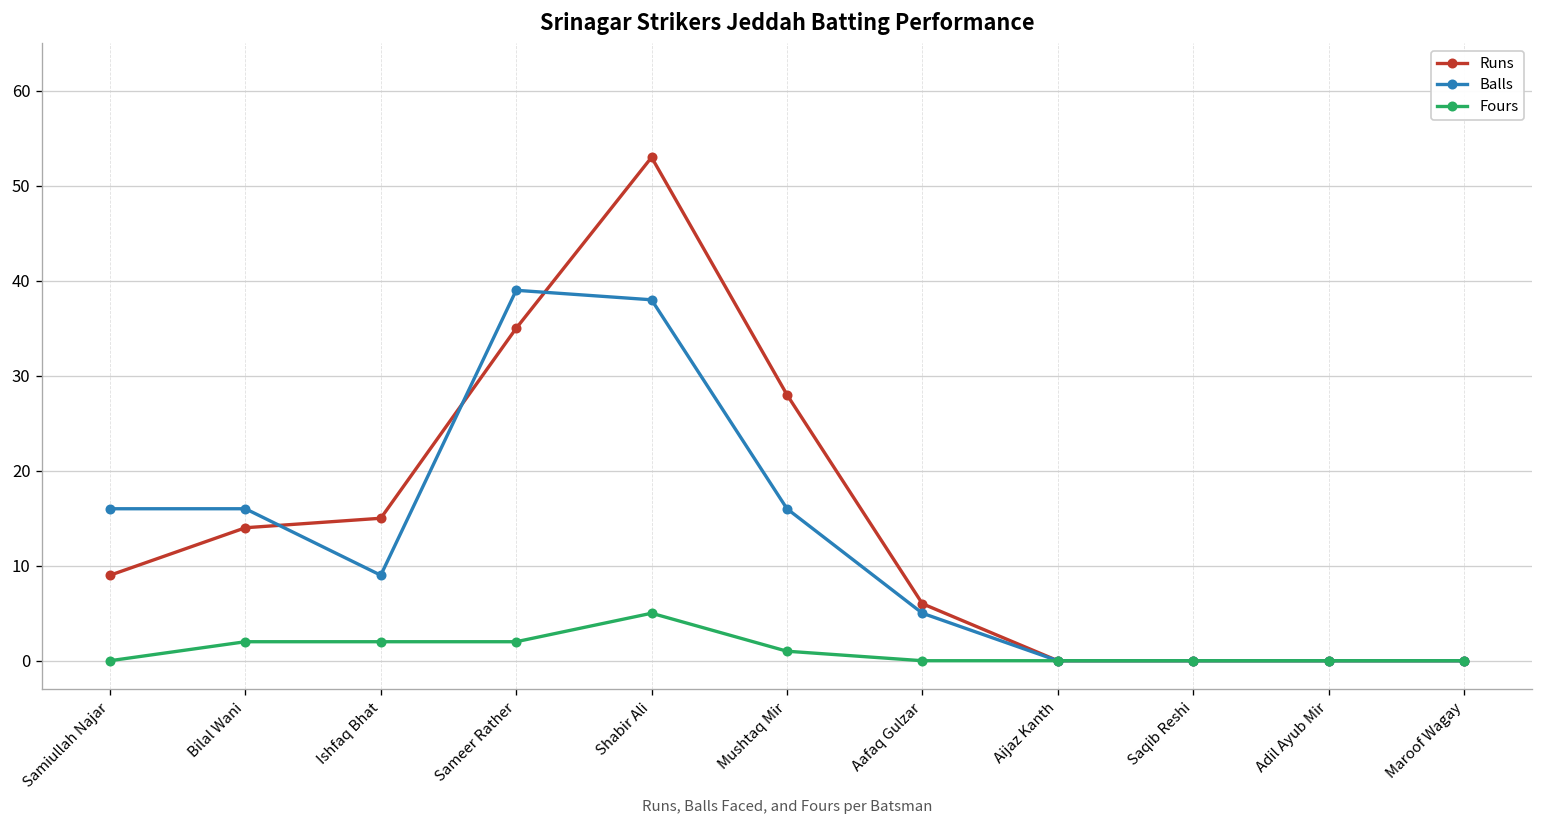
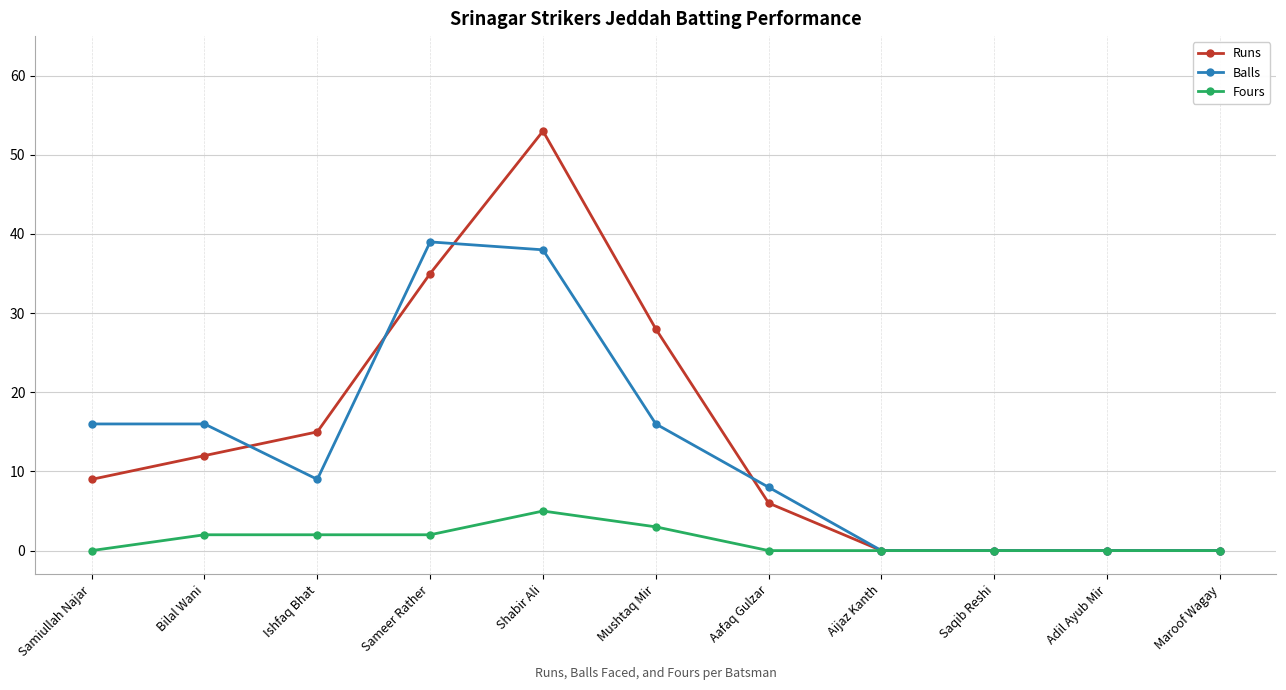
Runs, Bilal Wani: 14 -> 12
Fours, Mushtaq Mir: 1 -> 3
Balls, Aafaq Gulzar: 5 -> 8
